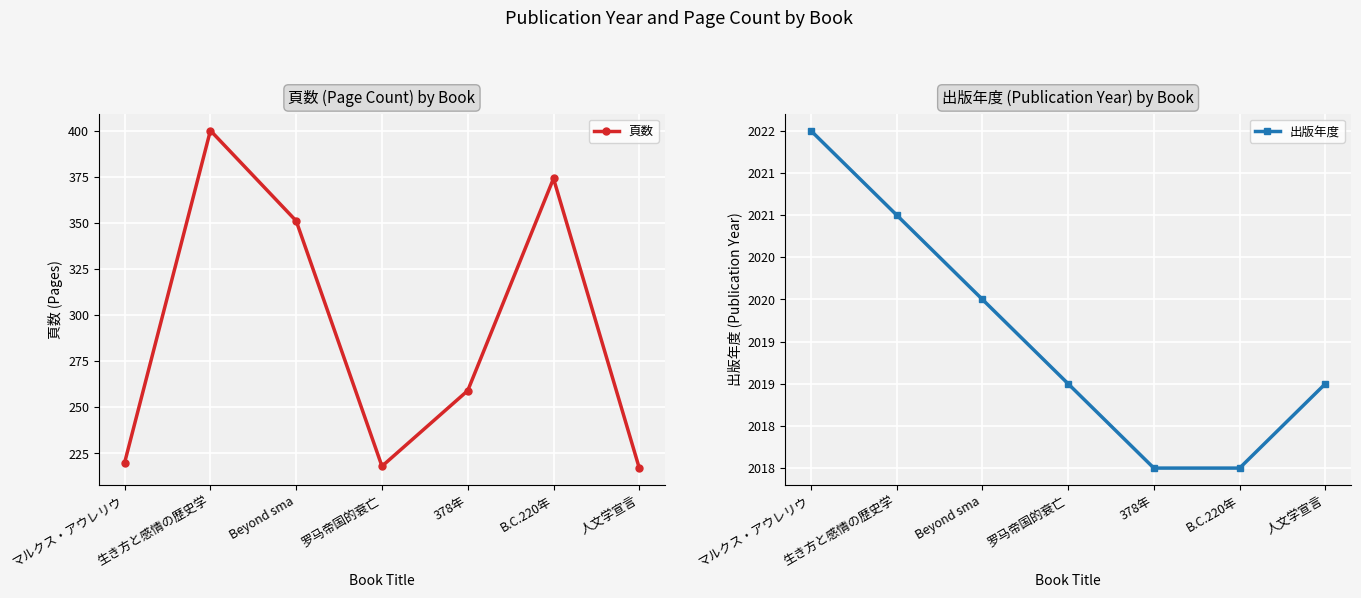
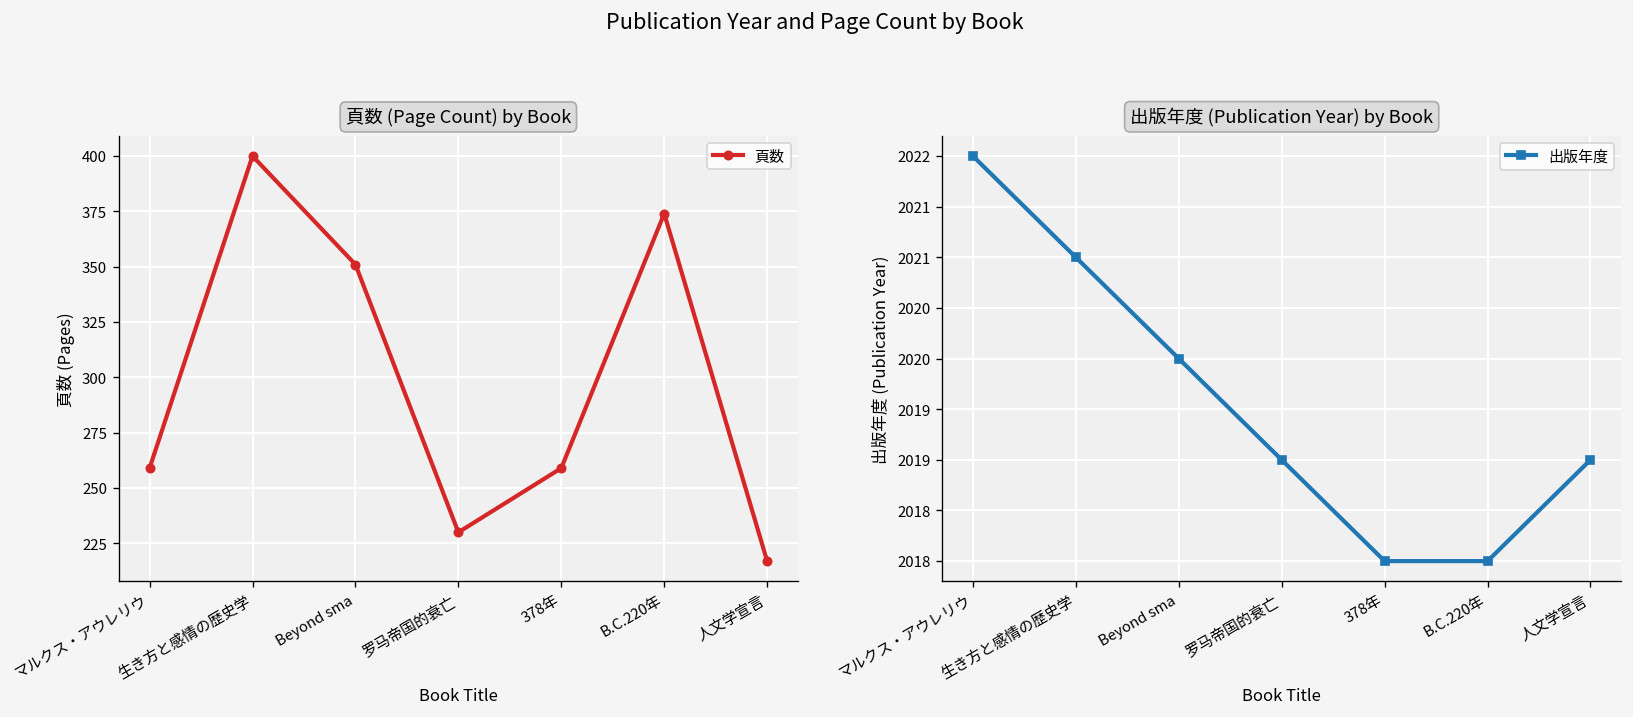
頁数 (Page Count) by Book, マルクス・アウレリウ: 220 -> 259
頁数 (Page Count) by Book, 罗马帝国的衰亡: 218 -> 230
